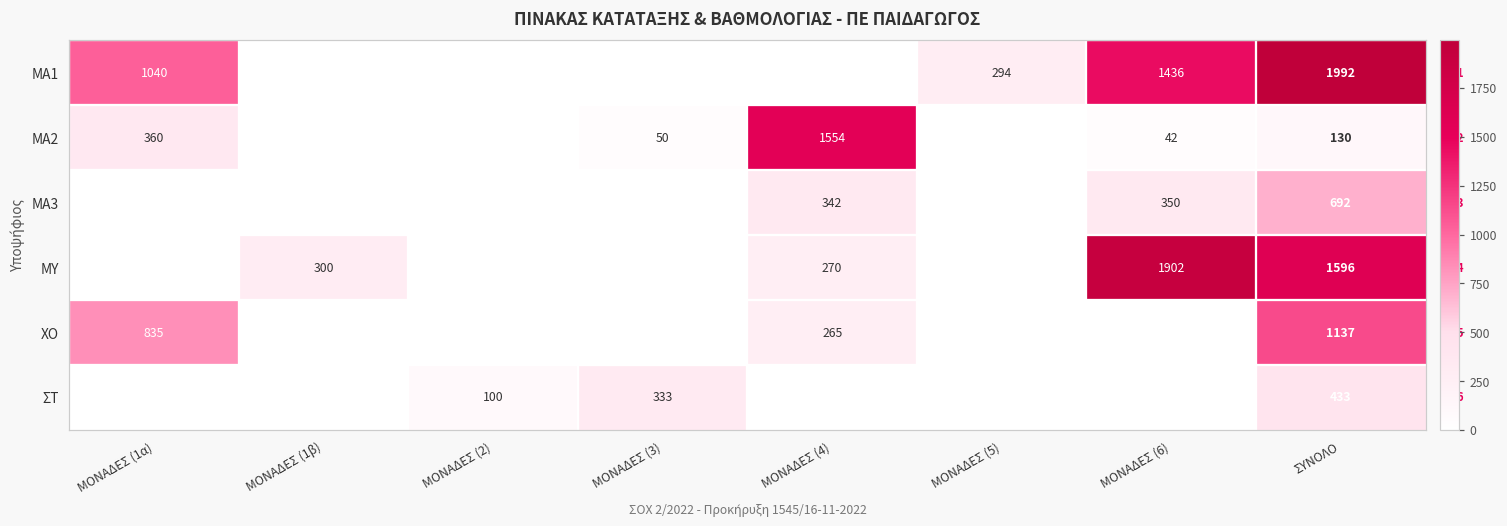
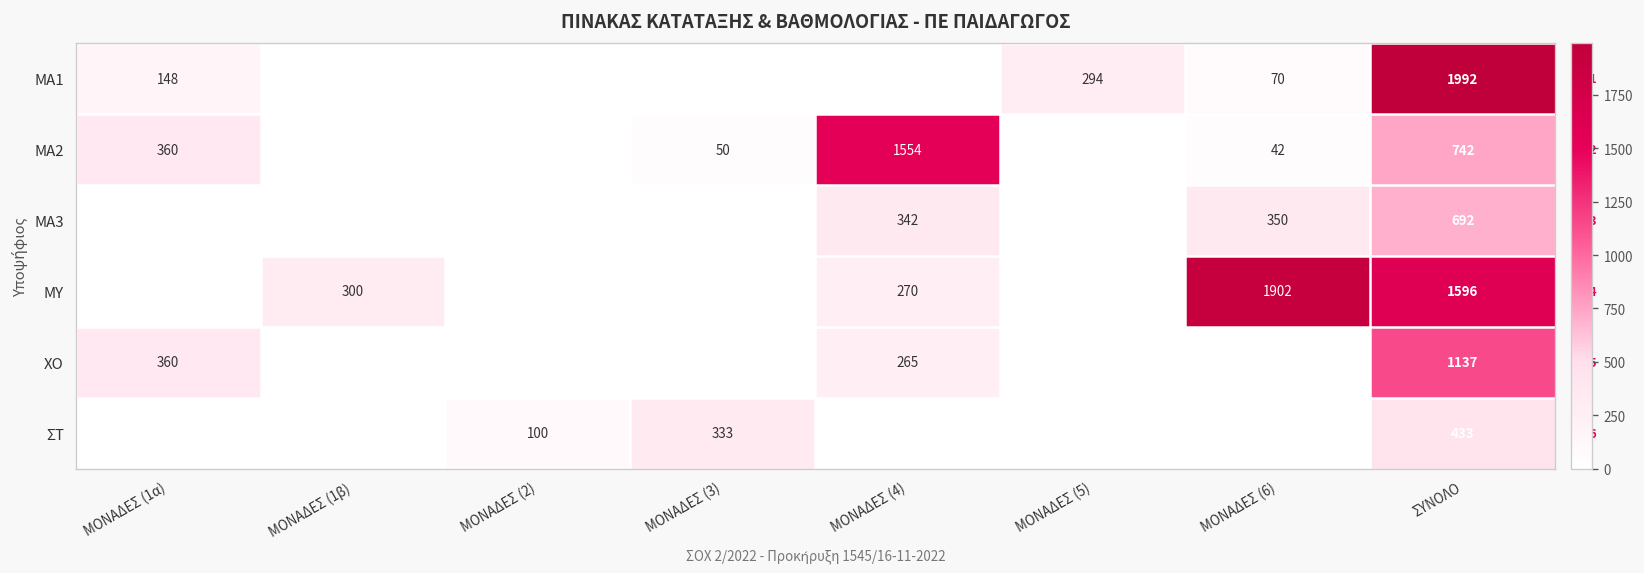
ΜΑ1, ΜΟΝΑΔΕΣ (1α): 1040 -> 148
ΜΑ1, ΜΟΝΑΔΕΣ (6): 1436 -> 70
ΜΑ2, ΣΥΝΟΛΟ: 130 -> 742
ΧΟ, ΜΟΝΑΔΕΣ (1α): 835 -> 360
